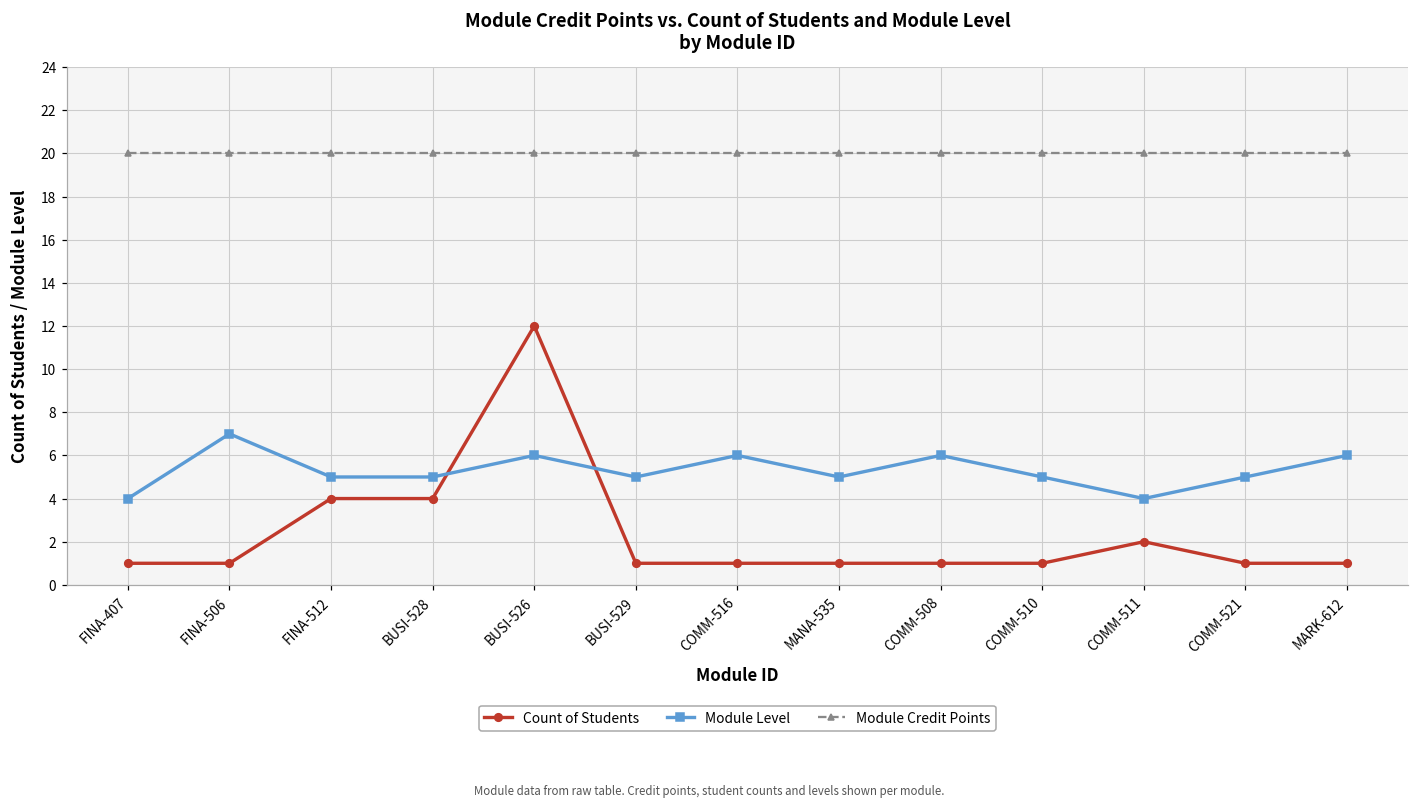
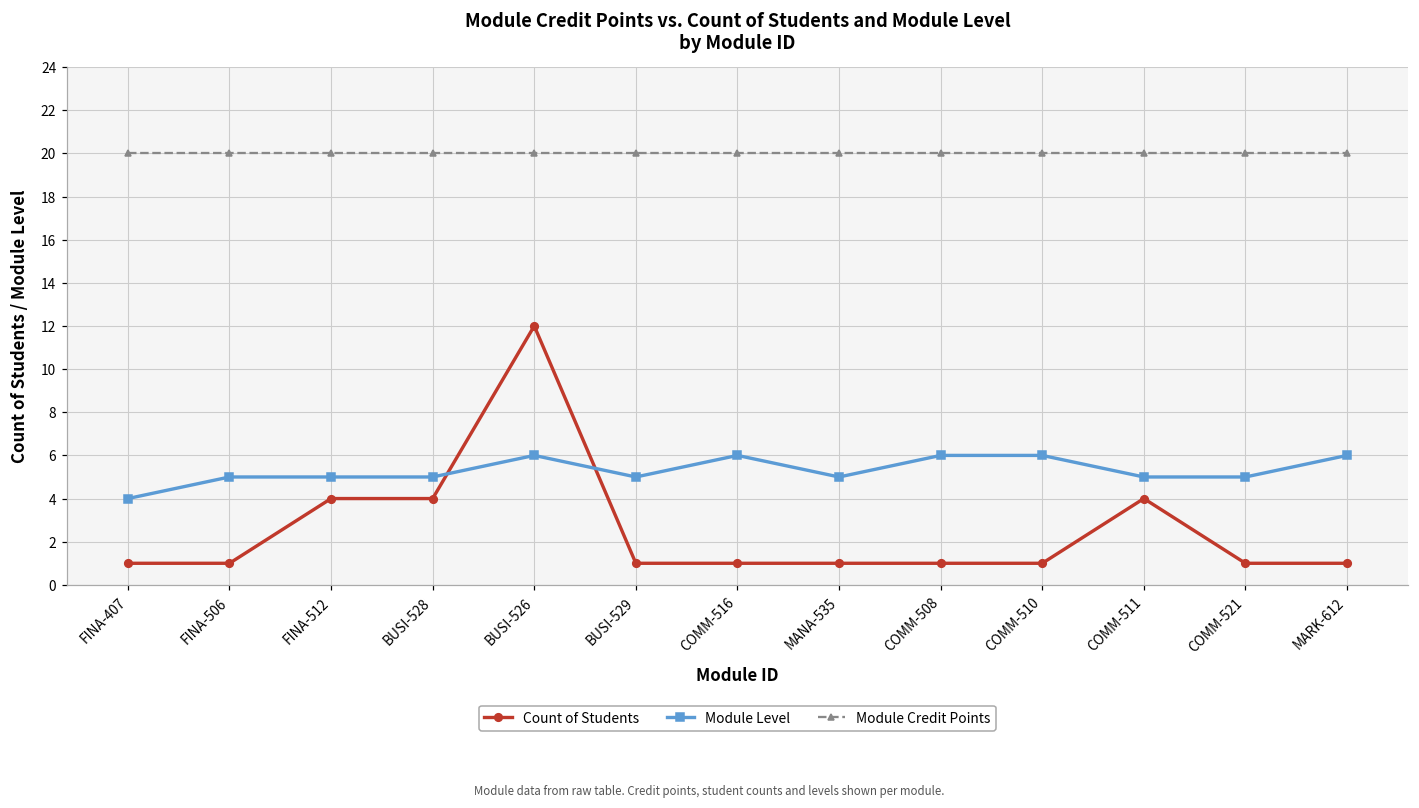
Module Level, FINA-506: 7 -> 5
Module Level, COMM-510: 5 -> 6
Count of Students, COMM-511: 2 -> 4
Module Level, COMM-511: 4 -> 5
